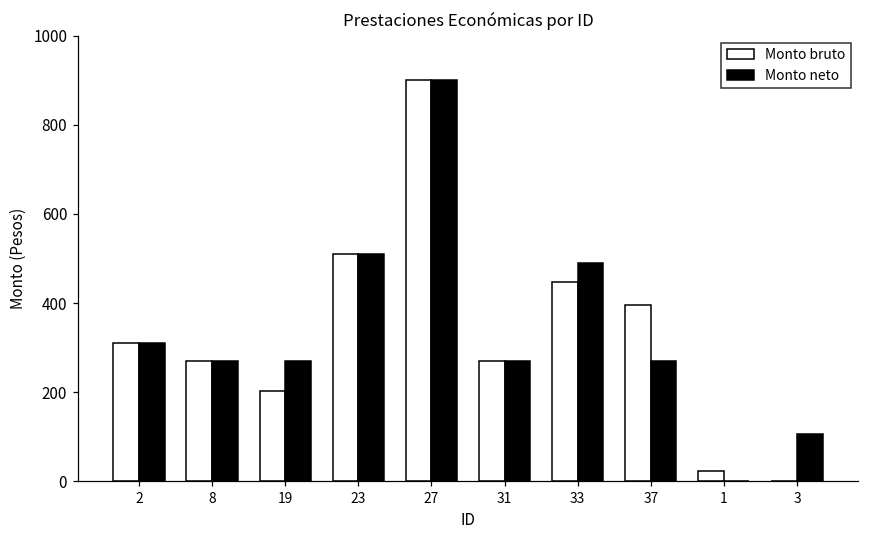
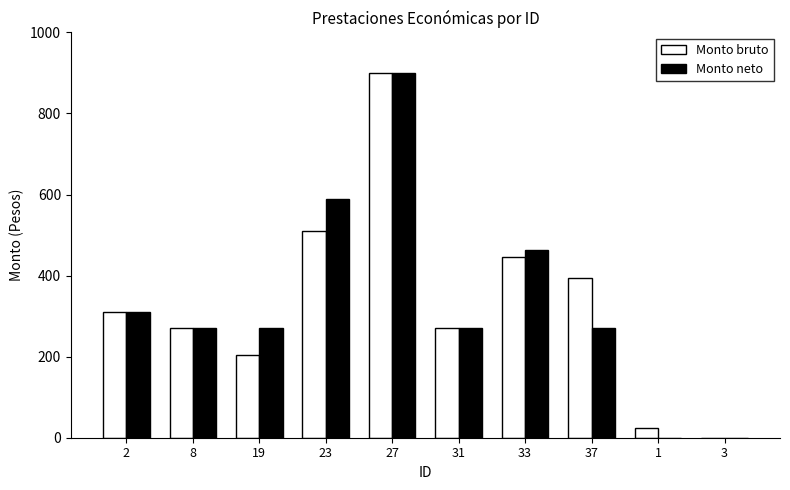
Monto neto, 23: 510 -> 590
Monto neto, 33: 490 -> 460
Monto neto, 3: 110 -> 0
